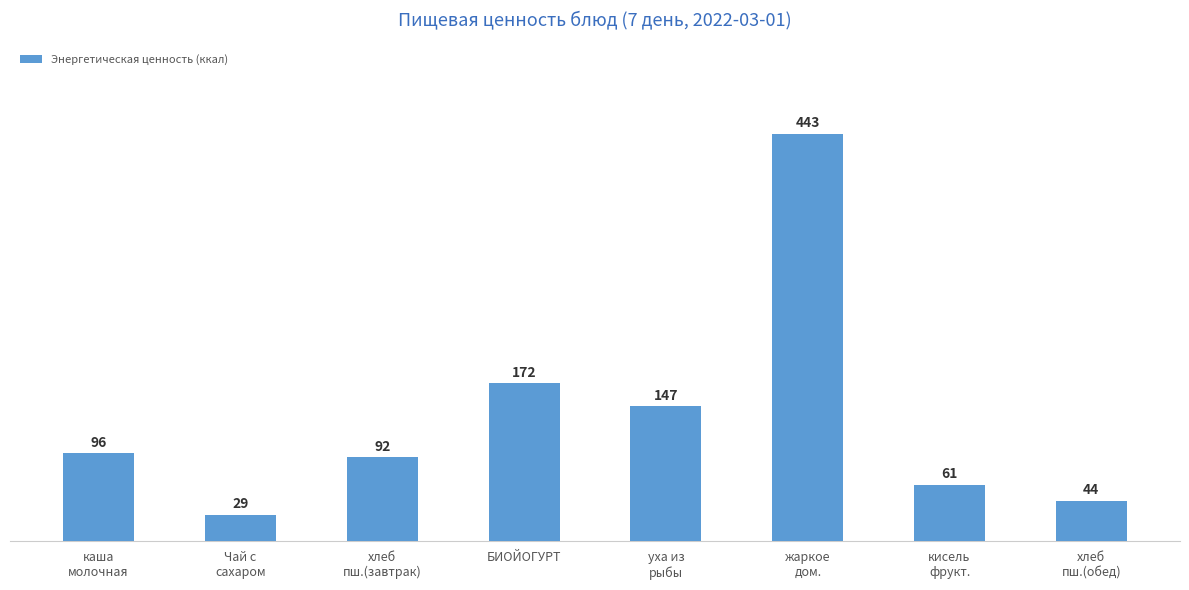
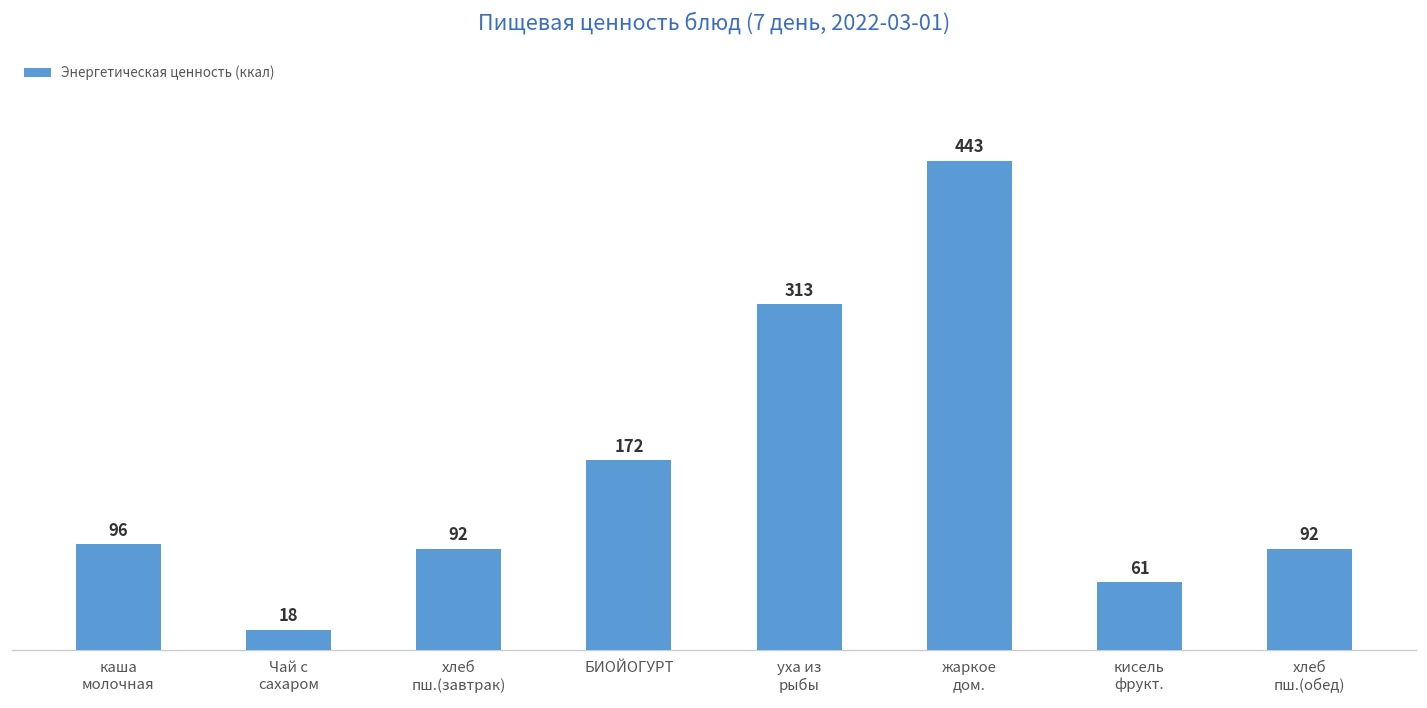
Чай с сахаром: 29 -> 18
уха из рыбы: 147 -> 313
хлеб пш.(обед): 44 -> 92
